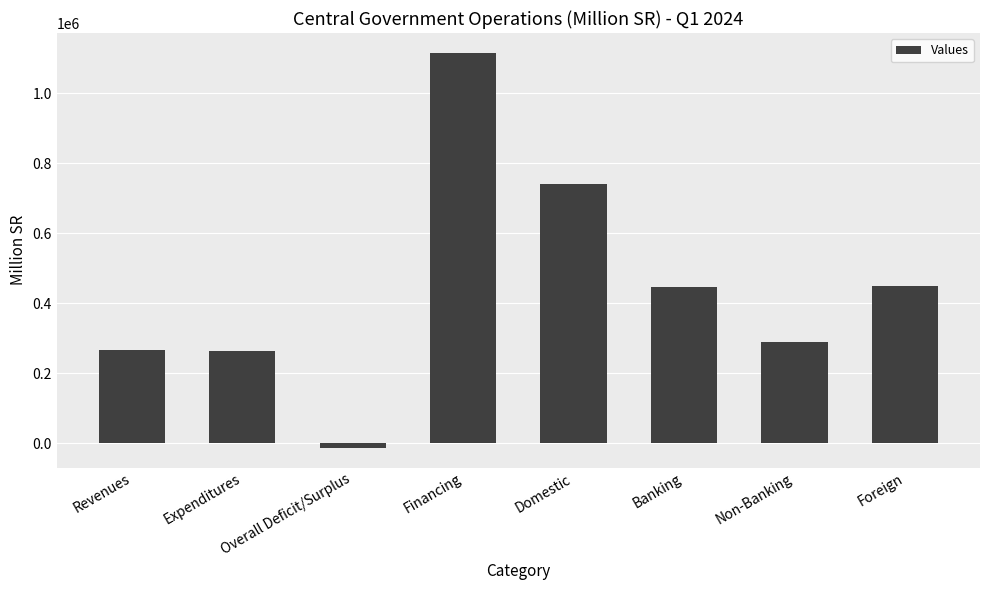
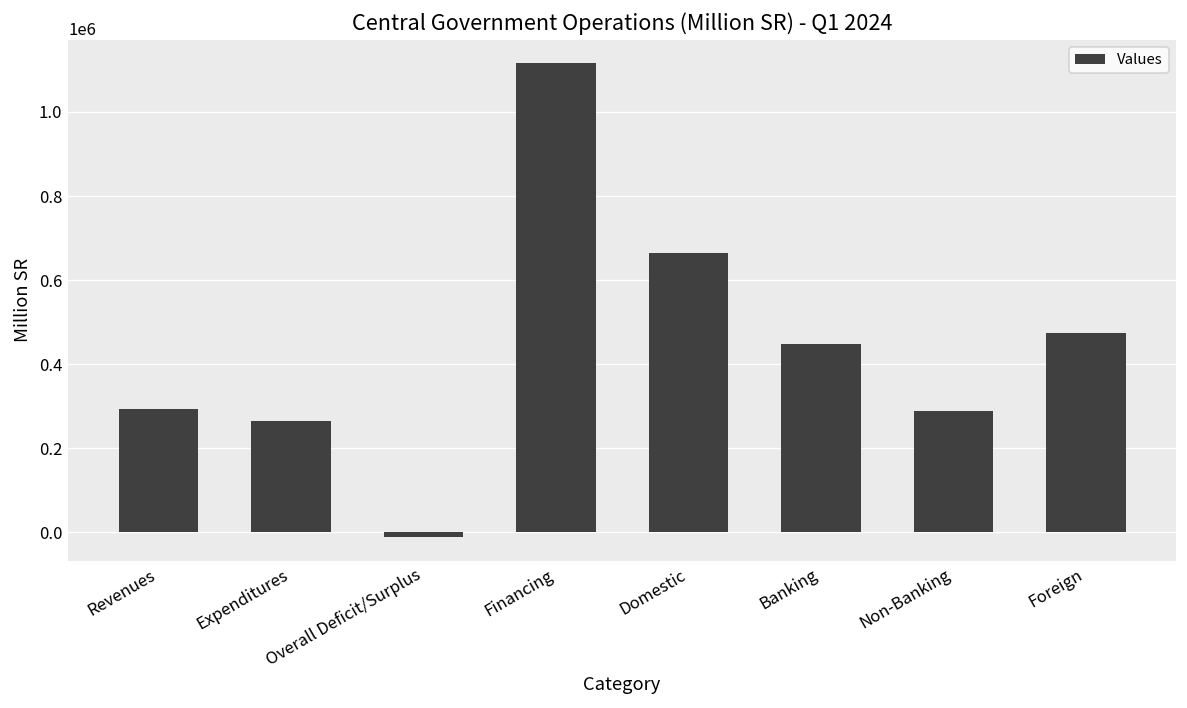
Revenues: 270000 -> 290000
Domestic: 740000 -> 670000
Foreign: 450000 -> 470000
